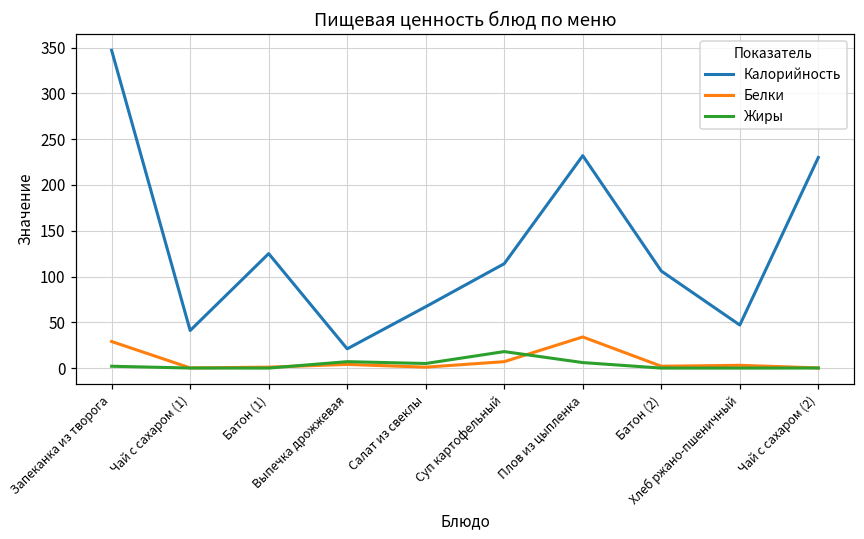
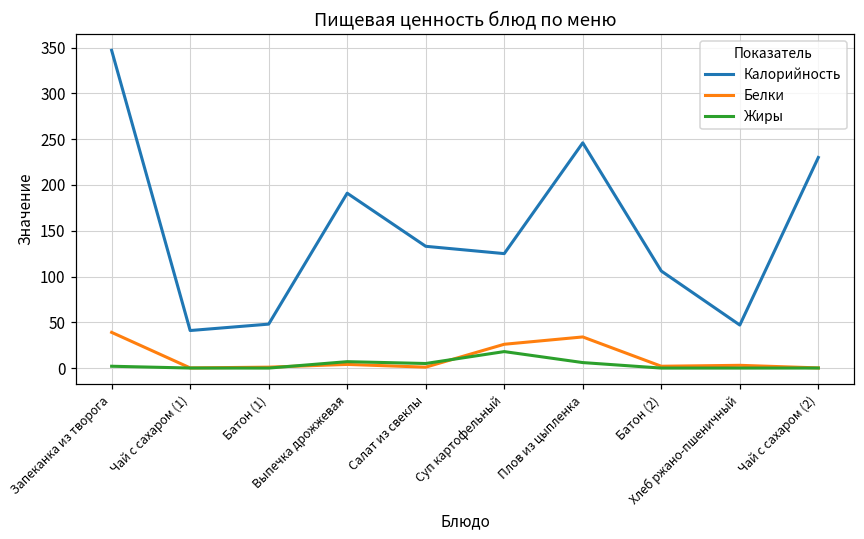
Белки, Запеканка из творога: 30 -> 40
Калорийность, Батон (1): 130 -> 50
Калорийность, Выпечка дрожжевая: 20 -> 190
Калорийность, Салат из свеклы: 70 -> 130
Калорийность, Суп картофельный: 110 -> 130
Белки, Суп картофельный: 10 -> 30
Калорийность, Плов из цыпленка: 230 -> 250
